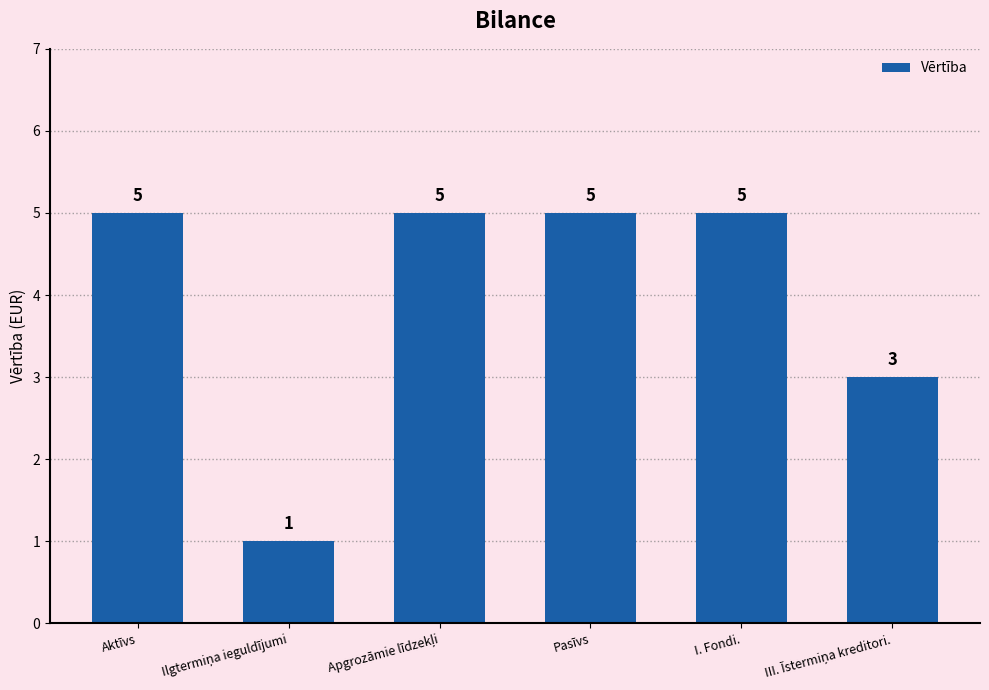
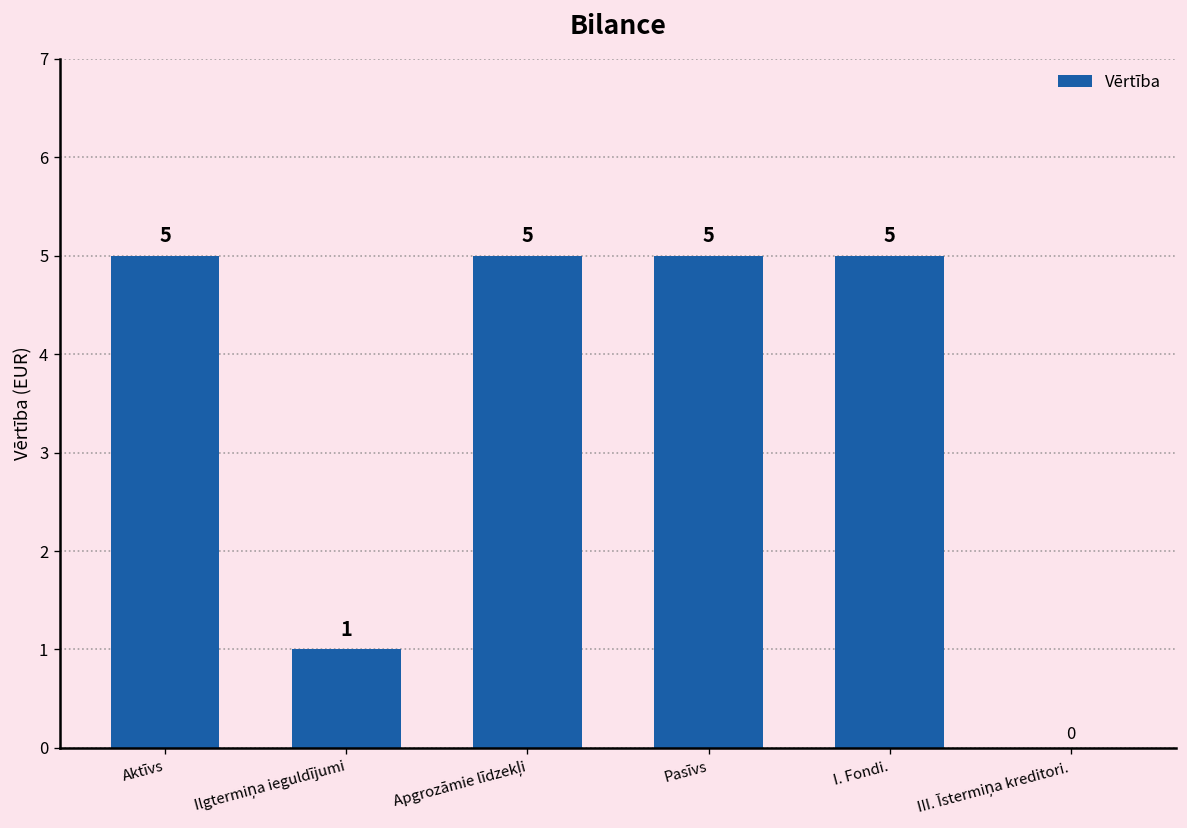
III. Īstermiņa kreditori.: 3 -> 0
